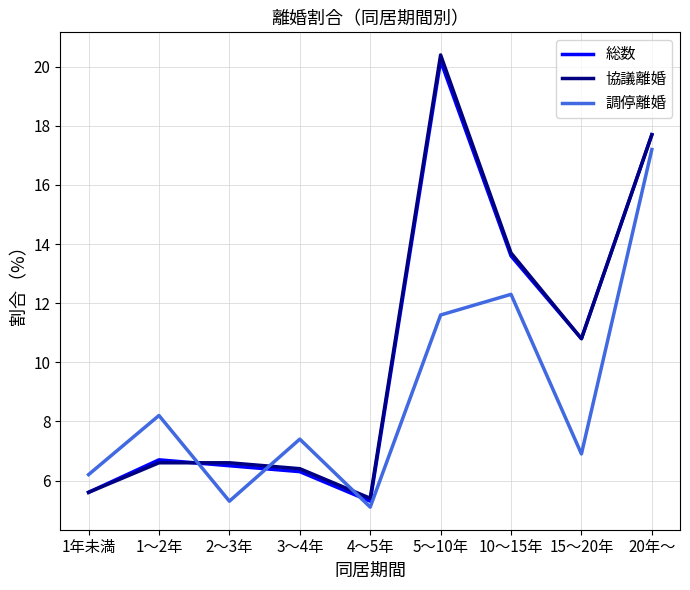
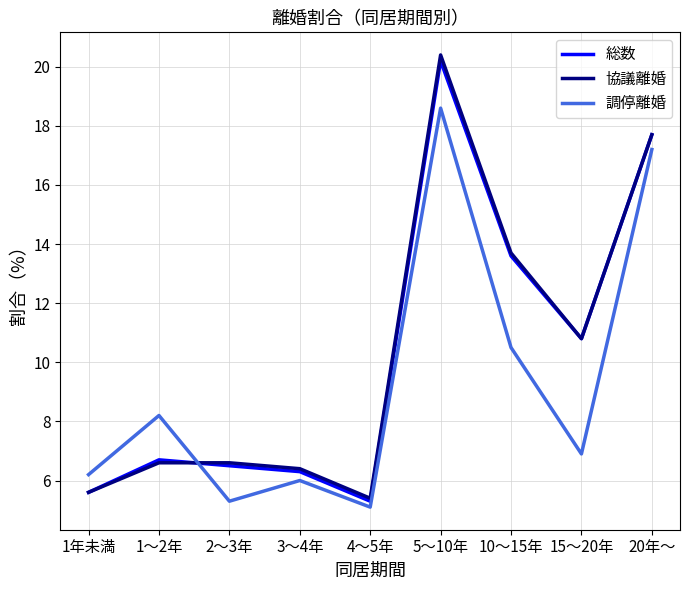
調停離婚, 3～4年: 7.4 -> 6.0
調停離婚, 5～10年: 11.6 -> 18.6
調停離婚, 10～15年: 12.3 -> 10.5
